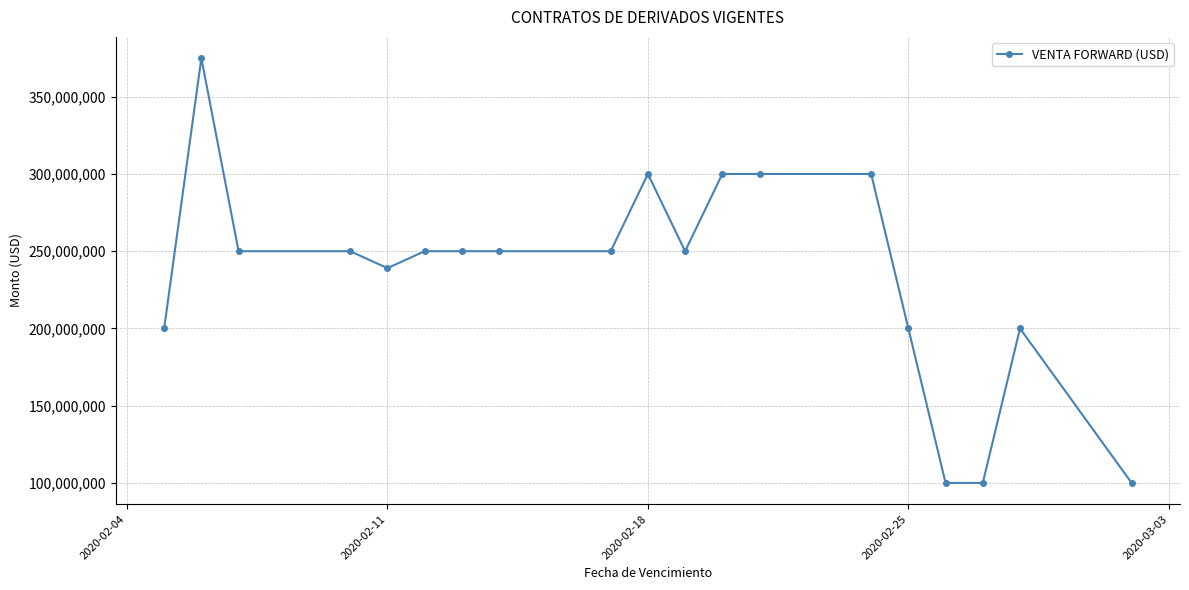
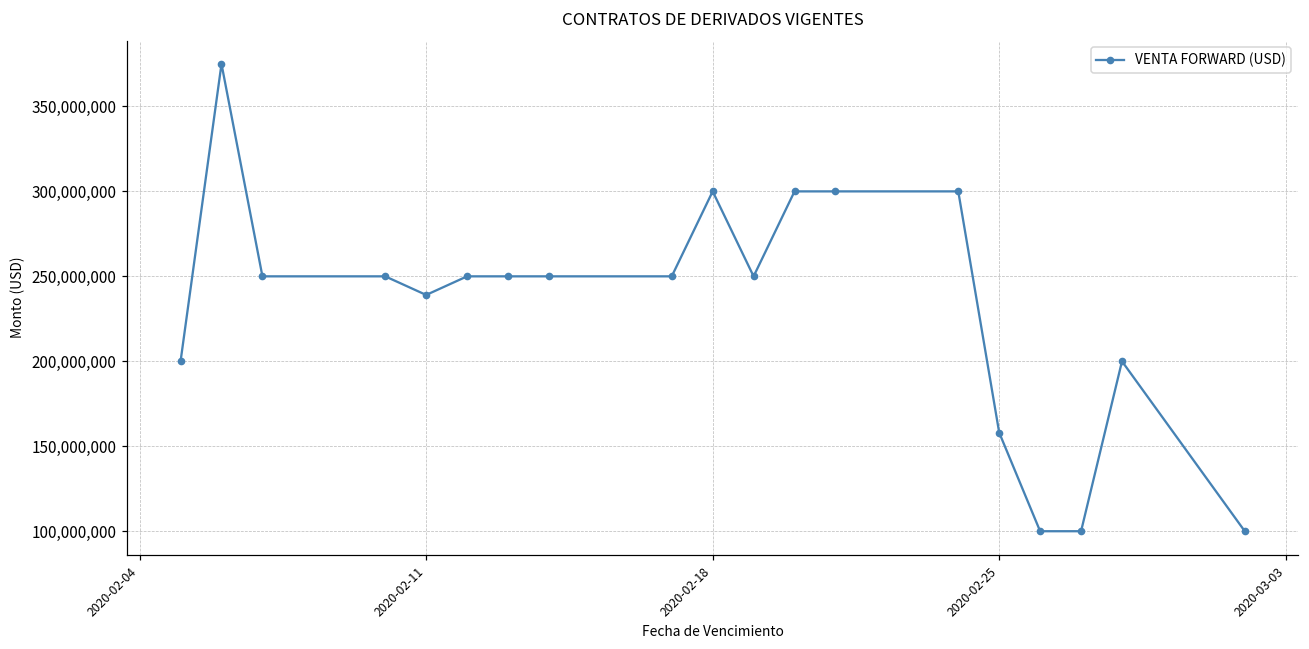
2020-02-25: 200,000,000 -> 158,000,000
